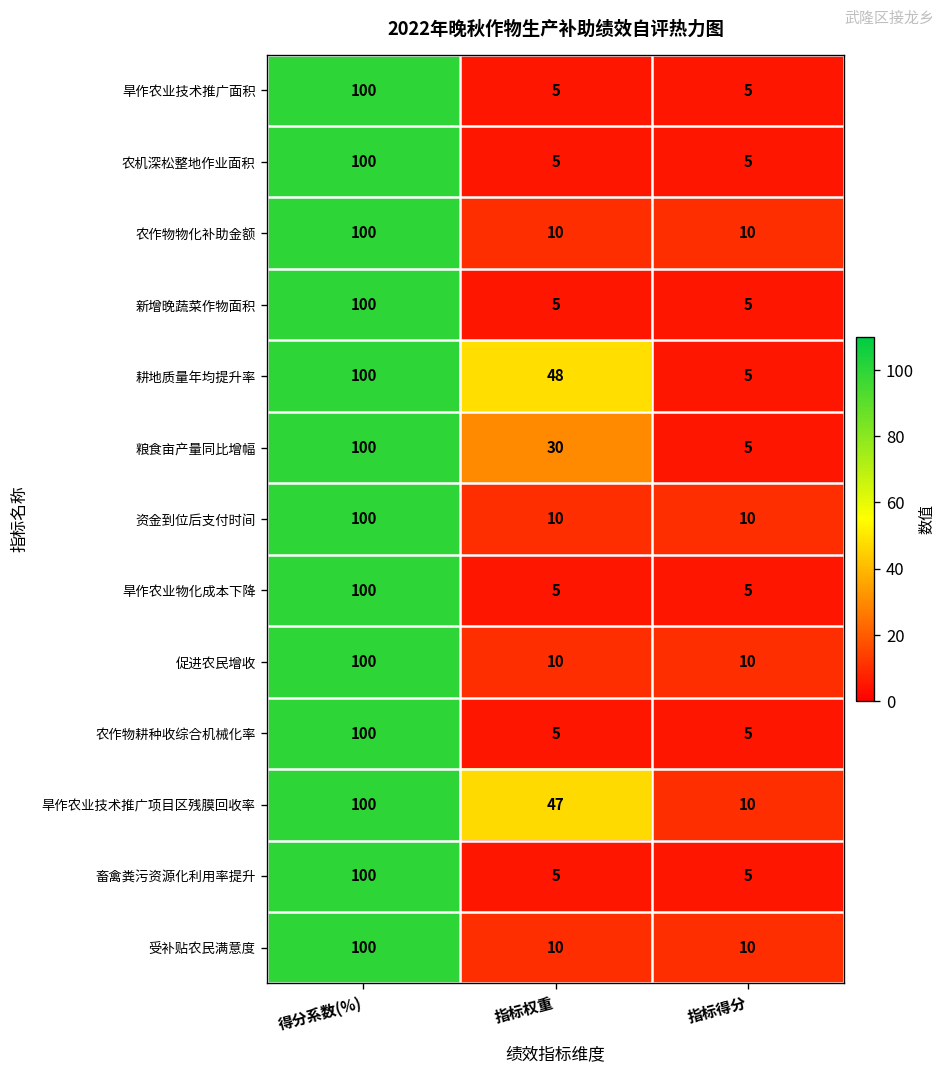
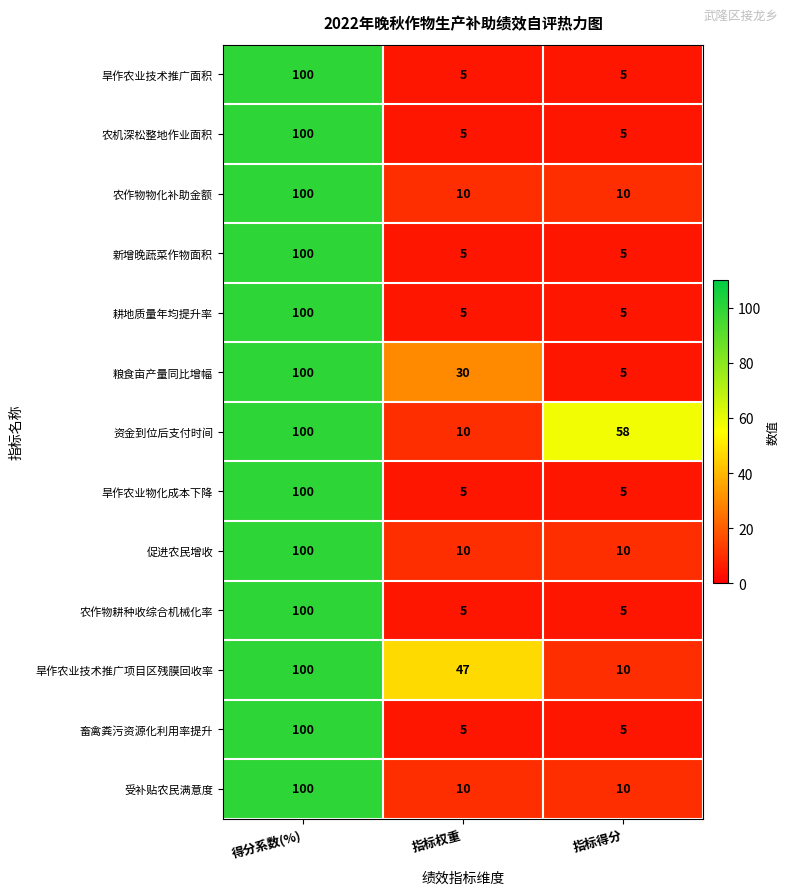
耕地质量年均提升率, 指标权重: 48 -> 5
资金到位后支付时间, 指标得分: 10 -> 58
